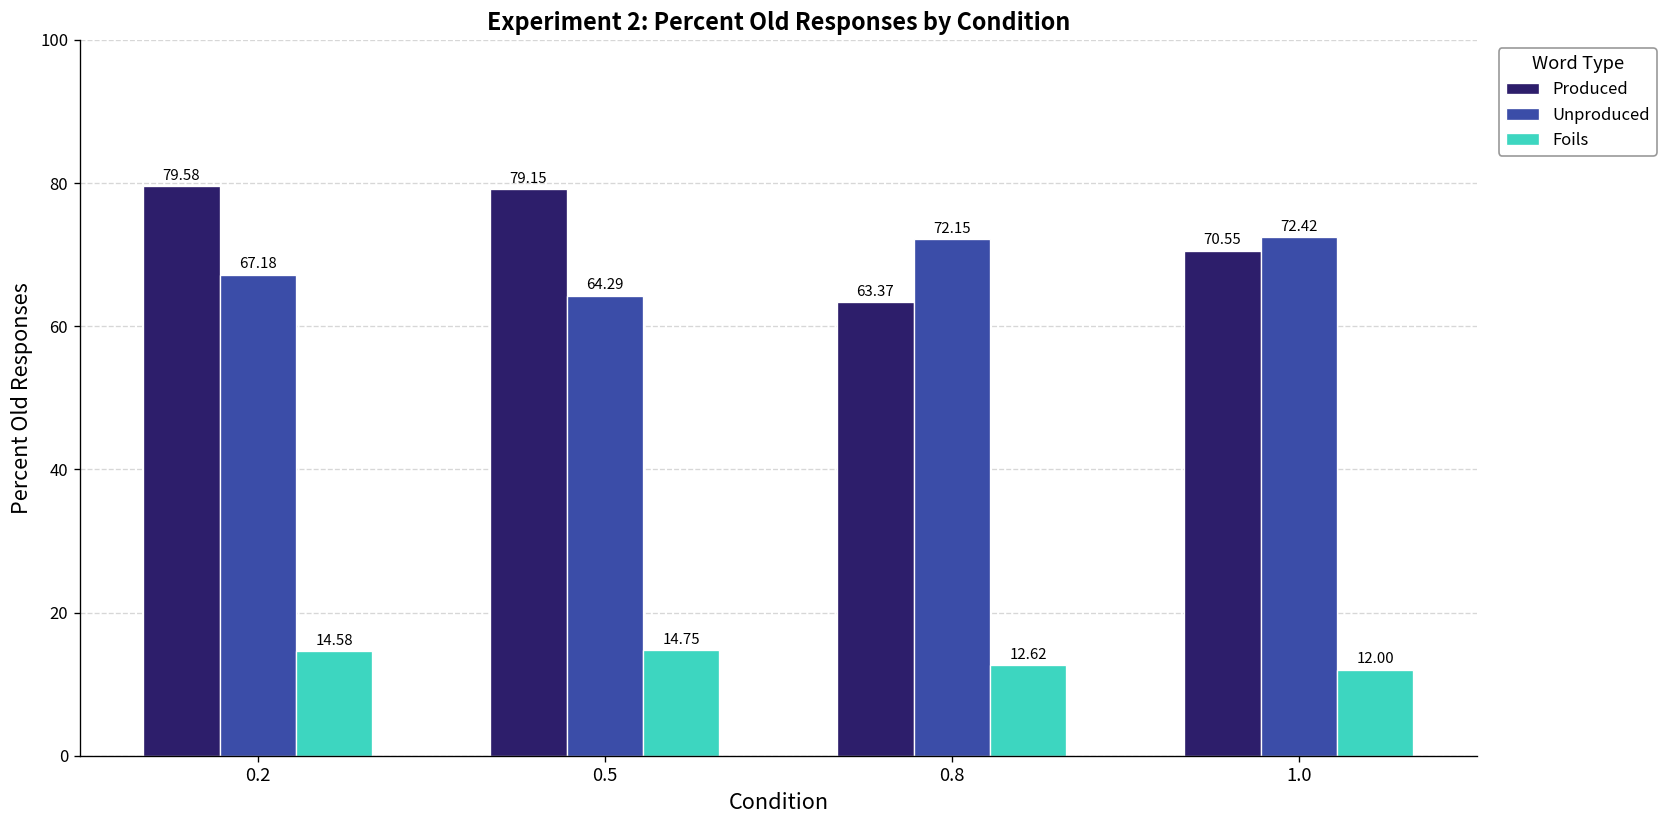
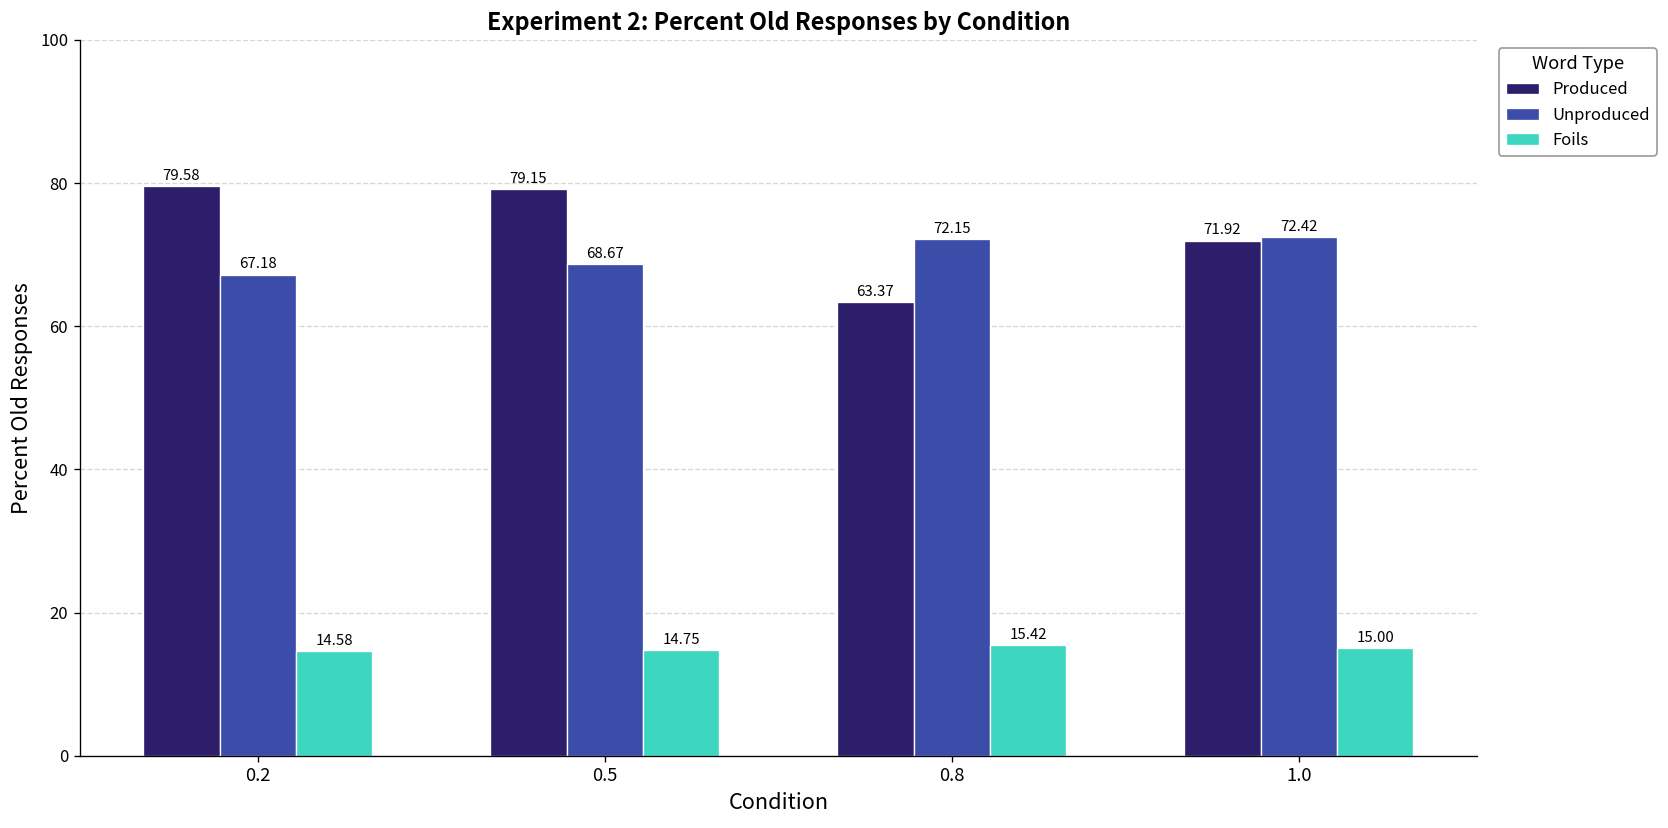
Unproduced, 0.5: 64.29 -> 68.67
Foils, 0.8: 12.62 -> 15.42
Produced, 1.0: 70.55 -> 71.92
Foils, 1.0: 12.00 -> 15.00
